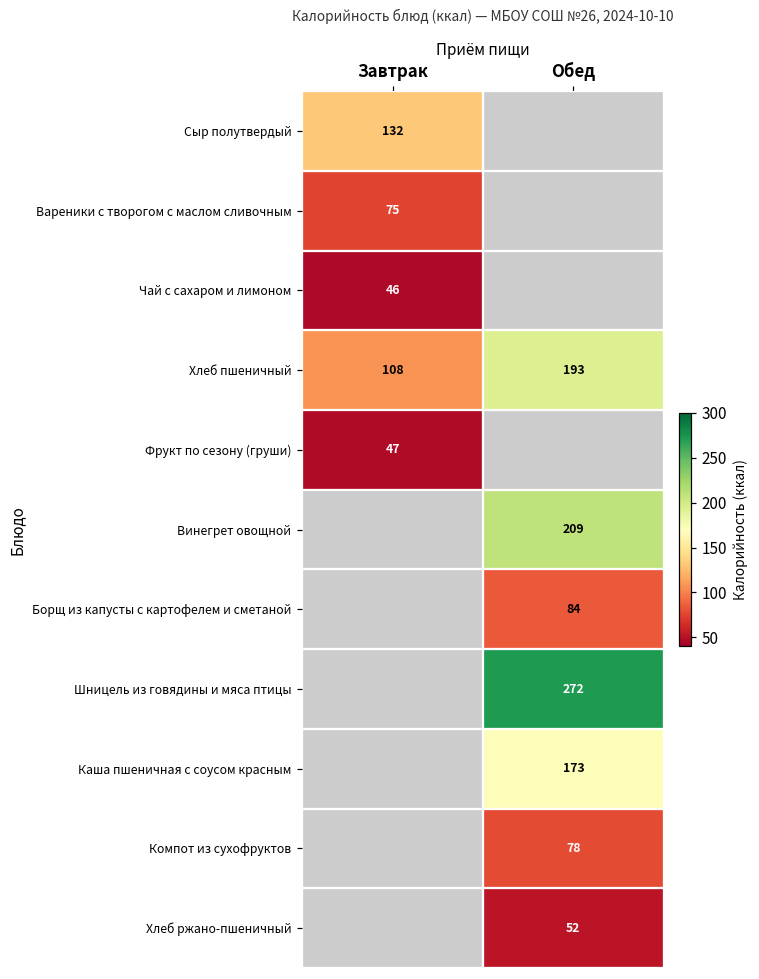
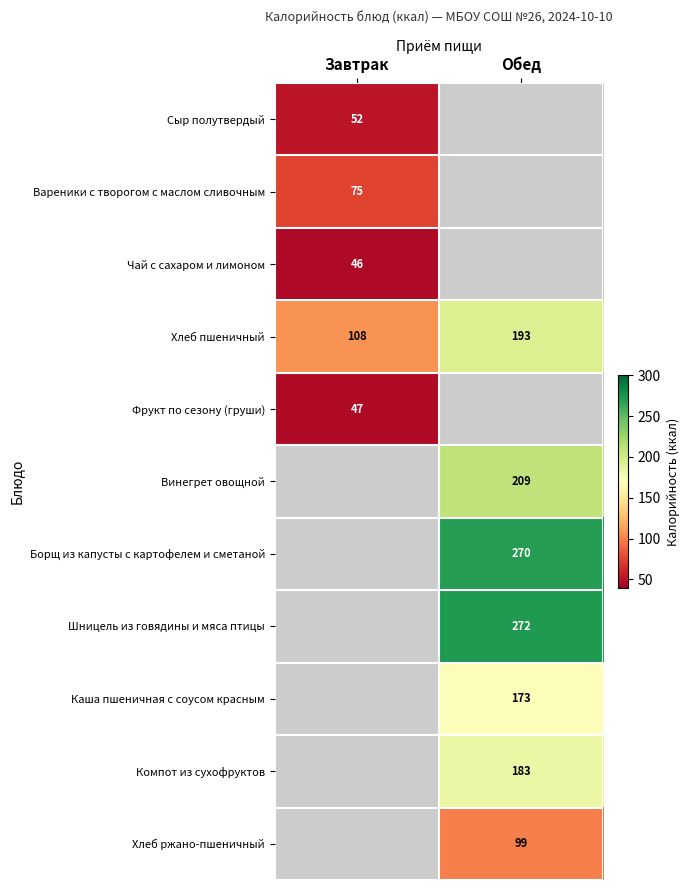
Сыр полутвердый, Завтрак: 132 -> 52
Борщ из капусты с картофелем и сметаной, Обед: 84 -> 270
Компот из сухофруктов, Обед: 78 -> 183
Хлеб ржано-пшеничный, Обед: 52 -> 99
